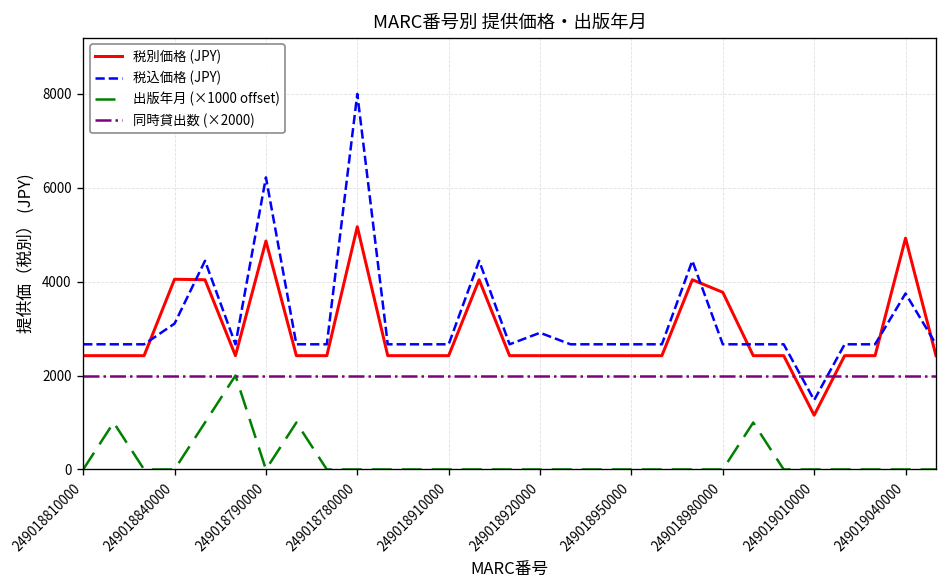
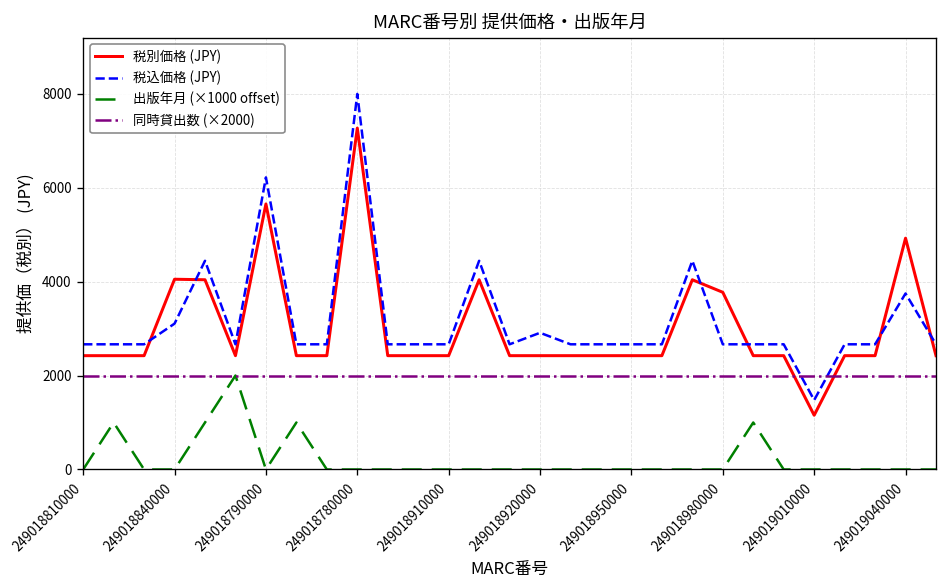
税別価格 (JPY), 249018790000: 4900 -> 5700
税別価格 (JPY), 249018780000: 5200 -> 7300
